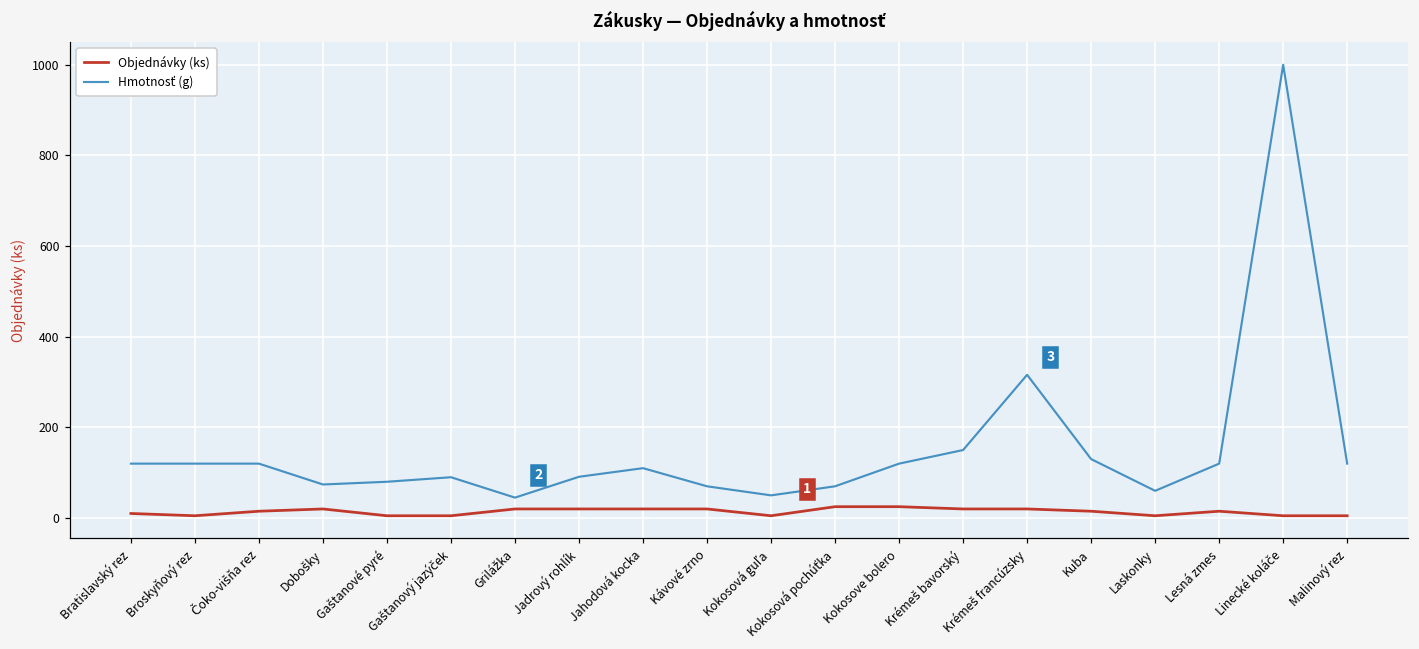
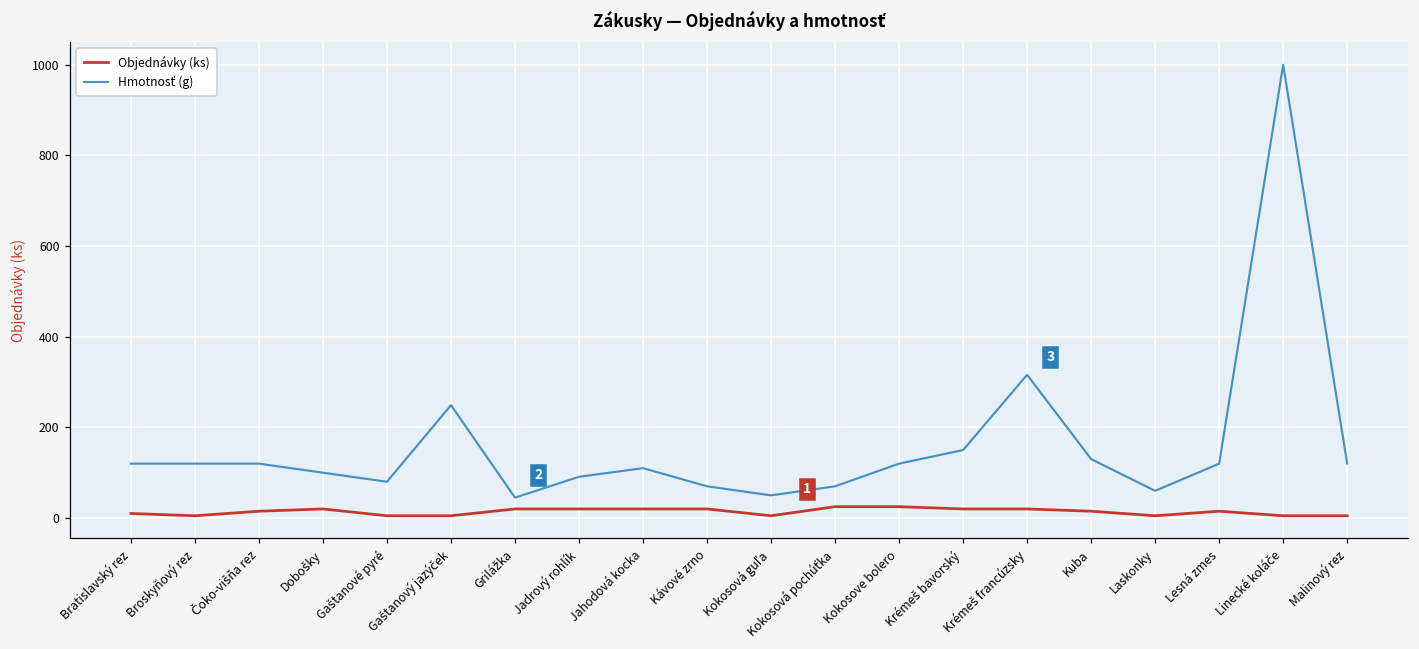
Hmotnosť (g), Dobošky: 70 -> 100
Hmotnosť (g), Gaštanový jazýček: 90 -> 250
